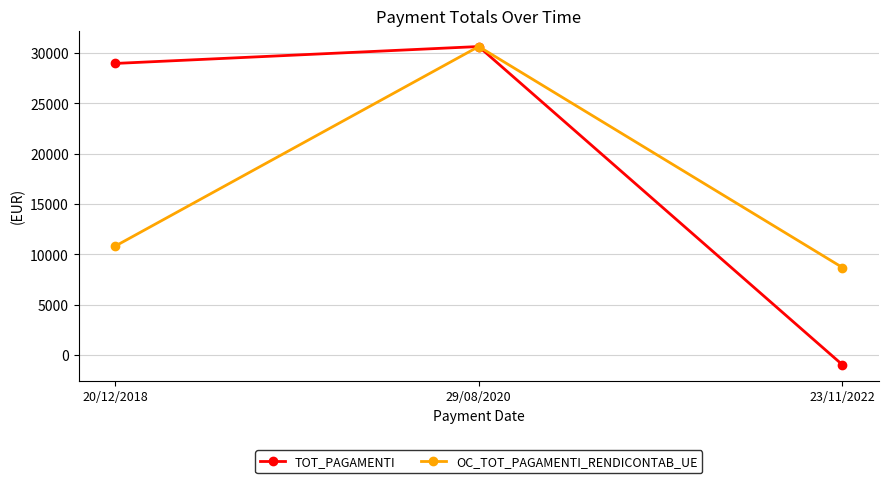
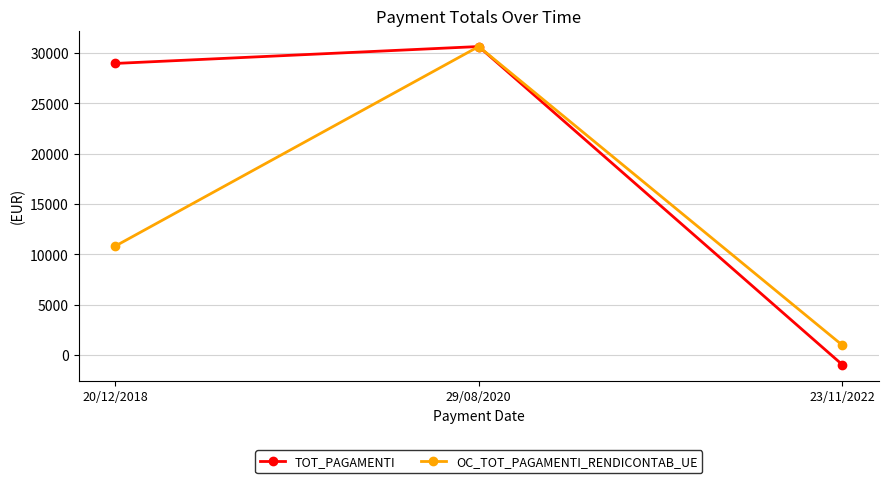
OC_TOT_PAGAMENTI_RENDICONTAB_UE, 23/11/2022: 8700 -> 1000
